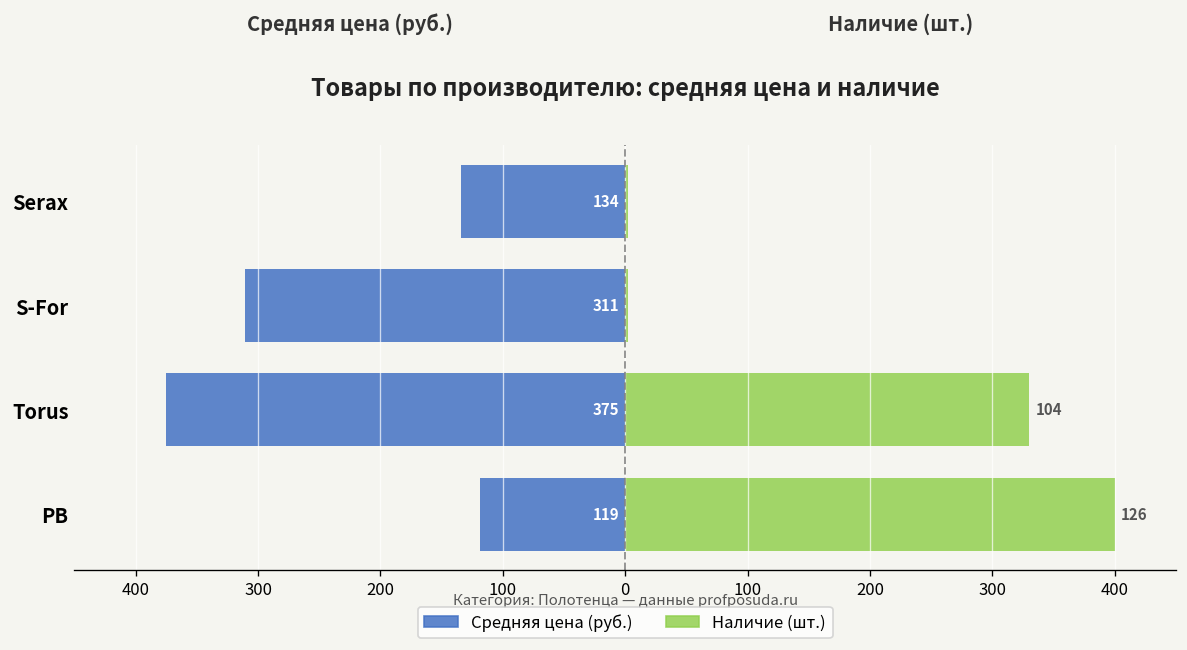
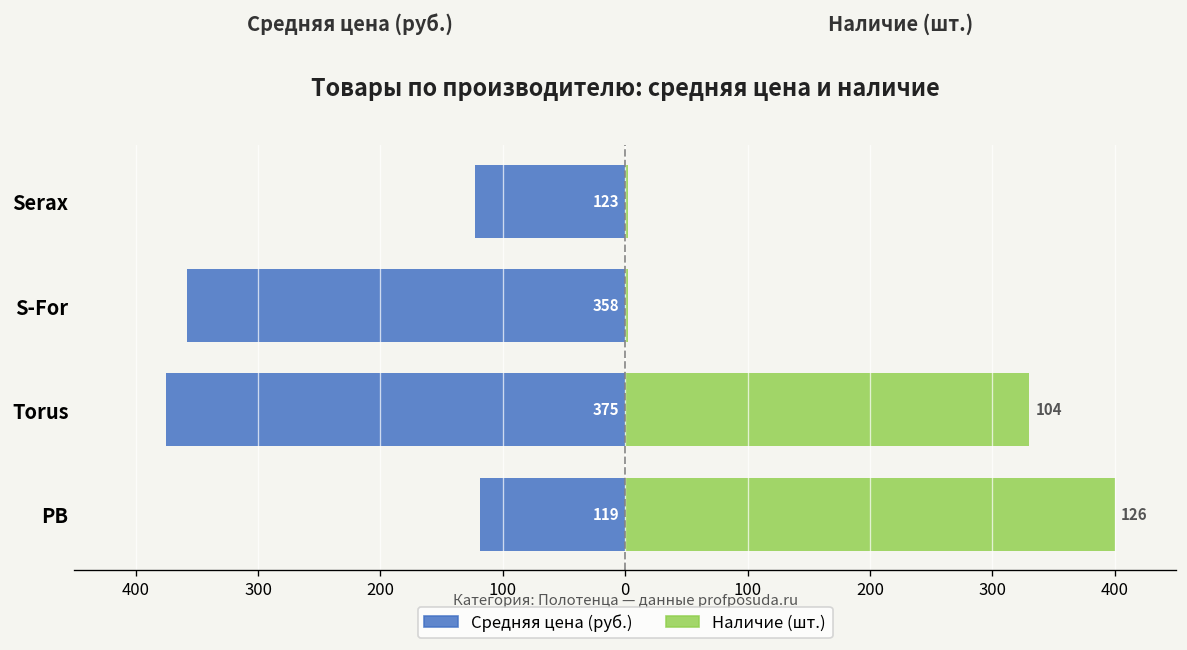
Средняя цена (руб.), Serax: 134 -> 123
Средняя цена (руб.), S-For: 311 -> 358
